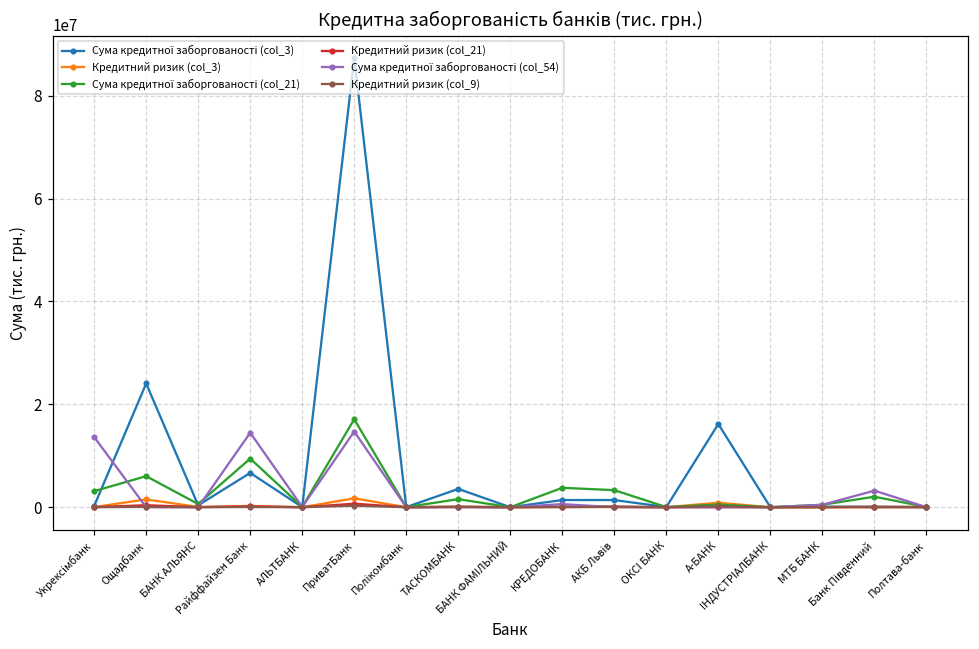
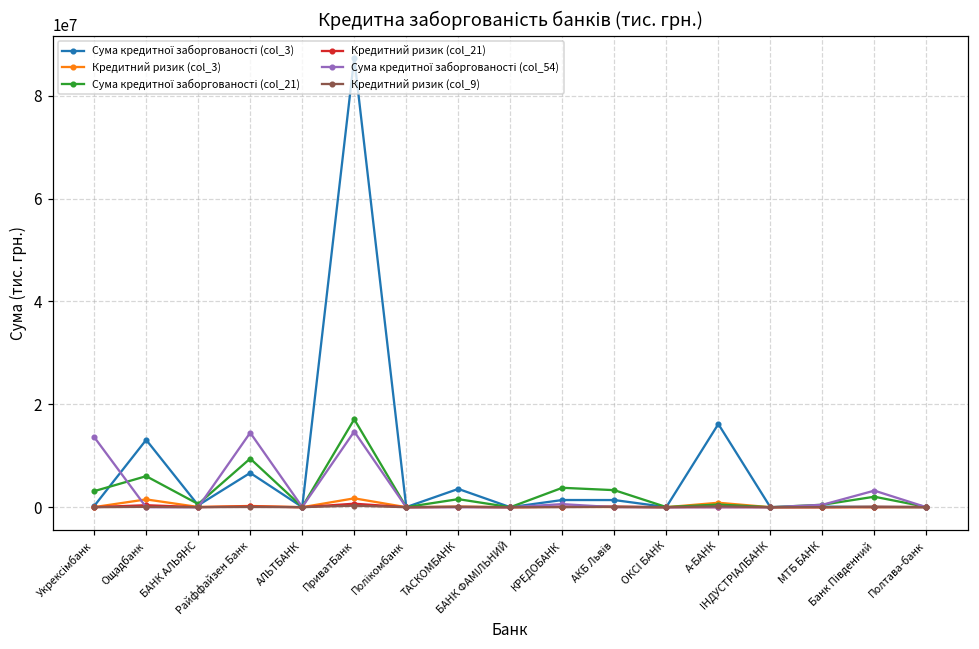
Сума кредитної заборгованості (col_3), Ощадбанк: 24000000 -> 13000000
